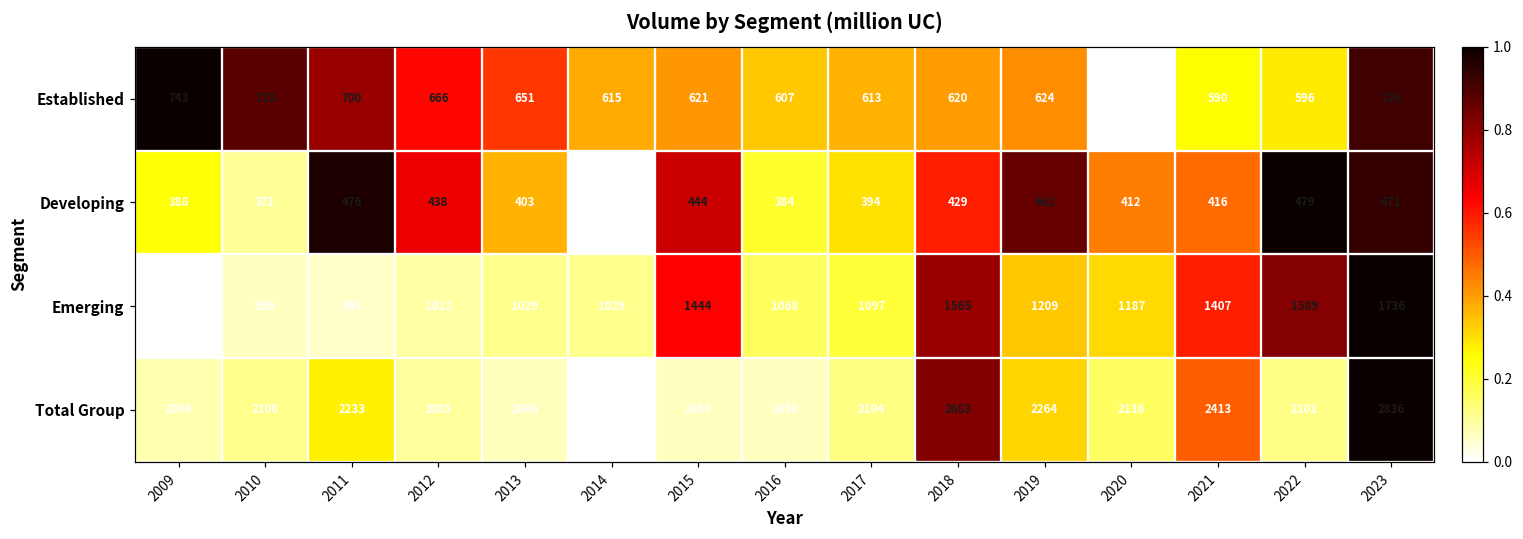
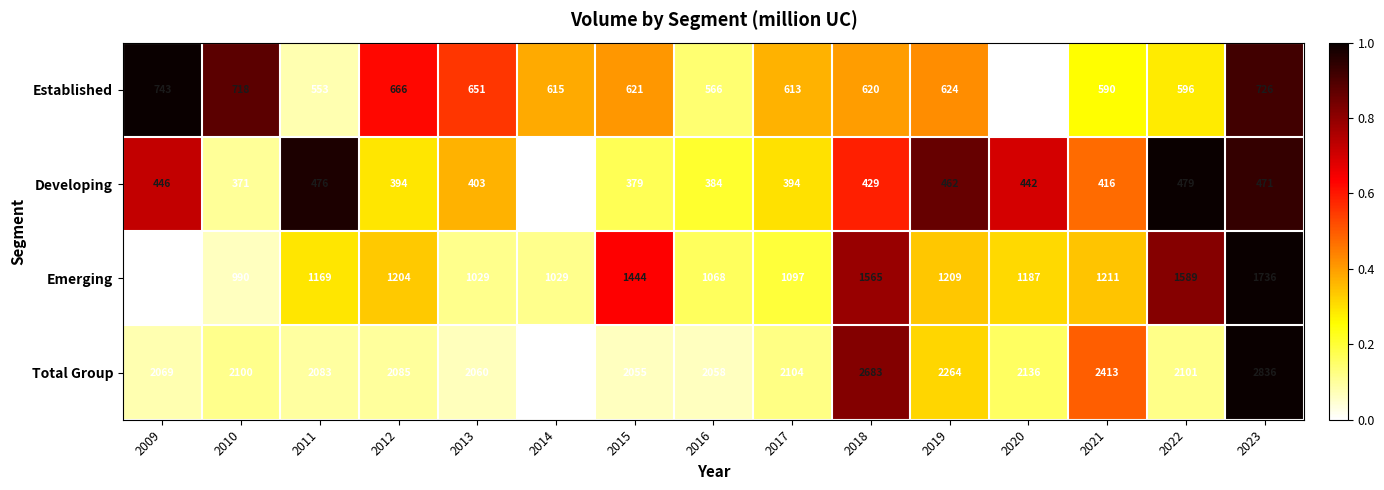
Established, 2011: 700 -> 553
Established, 2016: 607 -> 566
Developing, 2009: 388 -> 446
Developing, 2012: 438 -> 394
Developing, 2015: 444 -> 379
Developing, 2020: 412 -> 442
Emerging, 2011: 984 -> 1169
Emerging, 2012: 1012 -> 1204
Emerging, 2021: 1407 -> 1211
Total Group, 2011: 2233 -> 2083
